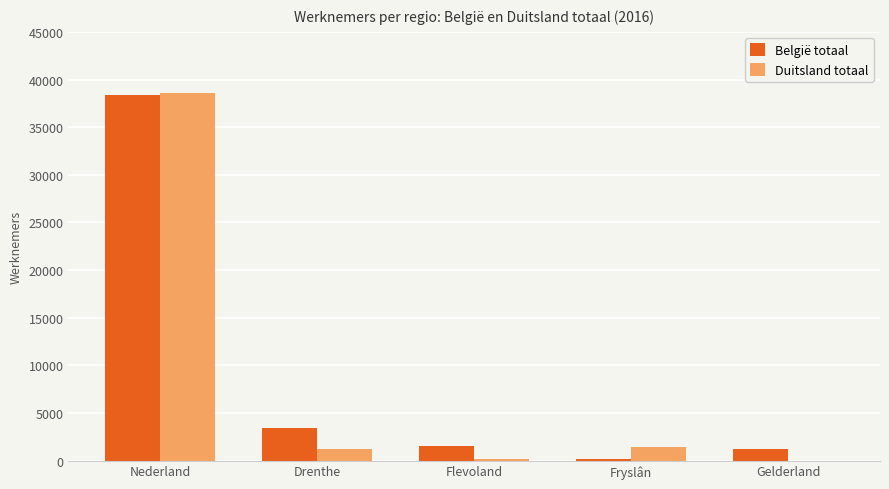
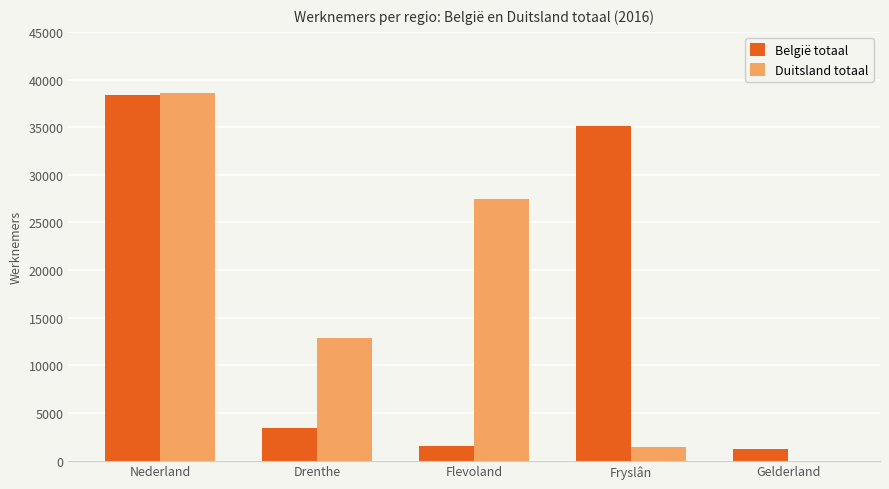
Duitsland totaal, Drenthe: 1000 -> 13000
Duitsland totaal, Flevoland: 0 -> 27000
België totaal, Fryslân: 0 -> 35000
